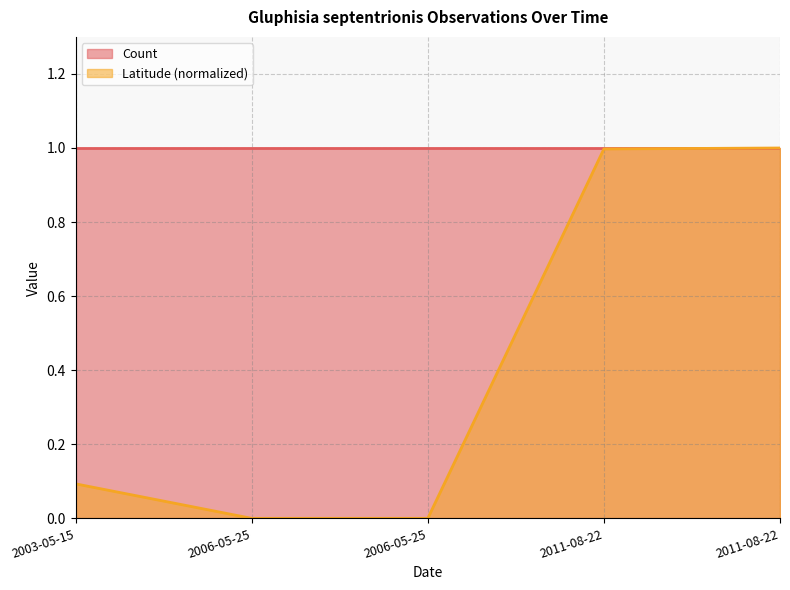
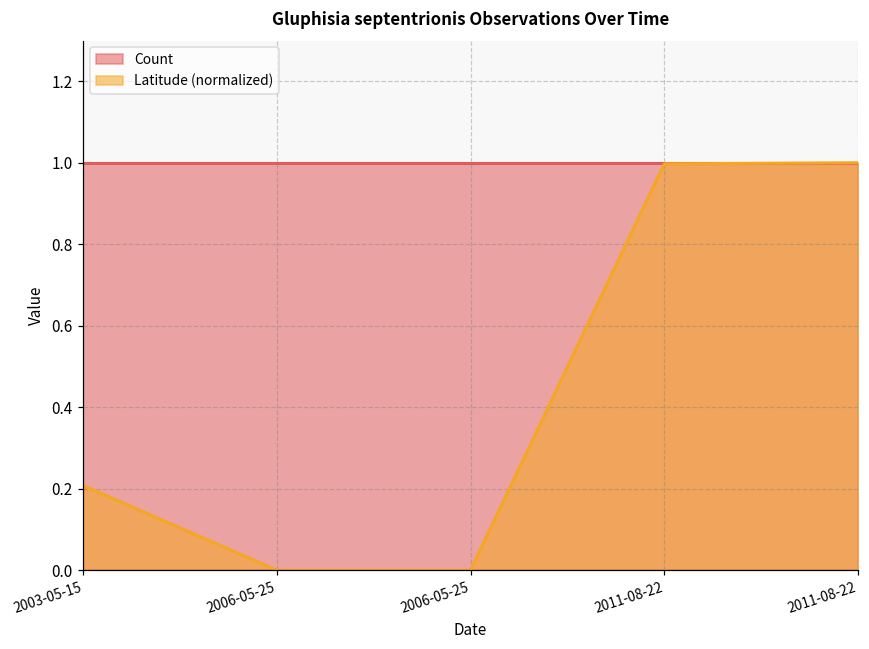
Latitude (normalized), 2003-05-15: 0.09 -> 0.21
